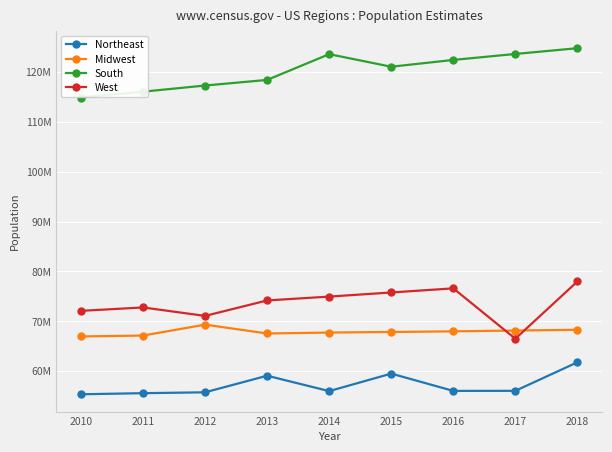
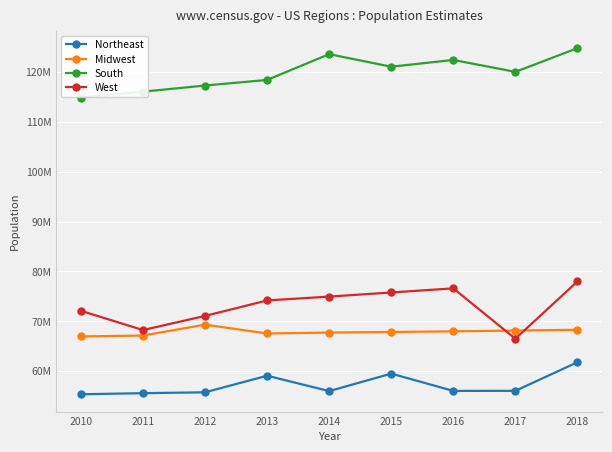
West, 2011: 73000000 -> 68000000
South, 2017: 124000000 -> 120000000
